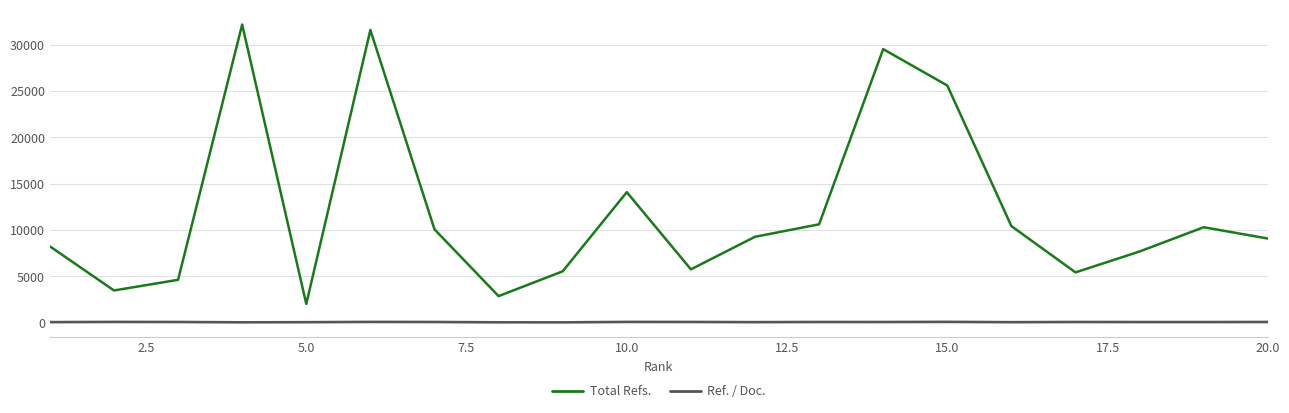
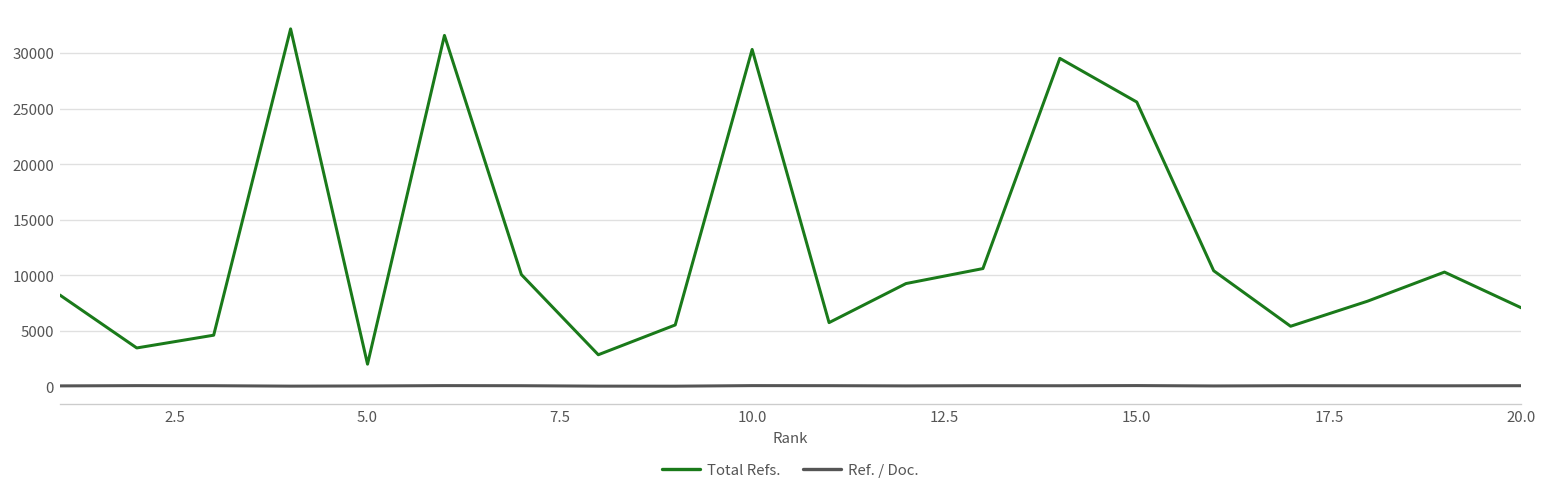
Total Refs., 10.0: 14000 -> 30000
Total Refs., 20.0: 9000 -> 7000
